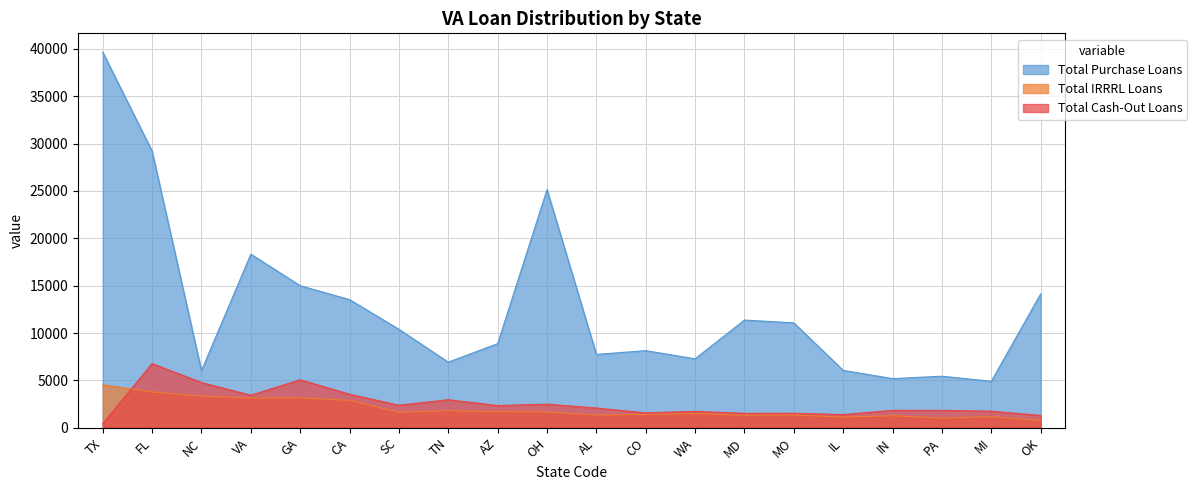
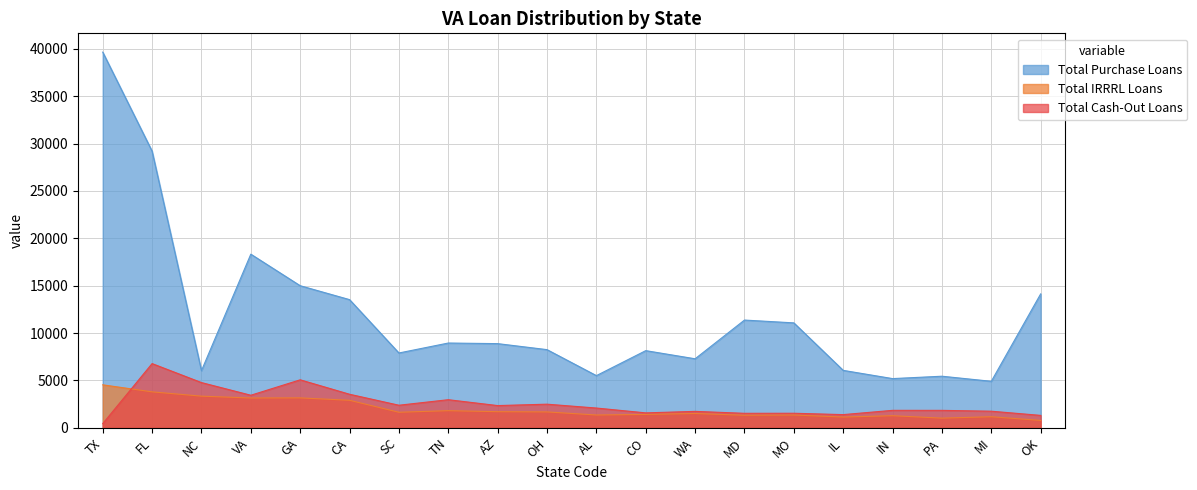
Total Purchase Loans, SC: 10000 -> 8000
Total Purchase Loans, TN: 7000 -> 9000
Total Purchase Loans, OH: 25000 -> 8000
Total Purchase Loans, AL: 8000 -> 6000
